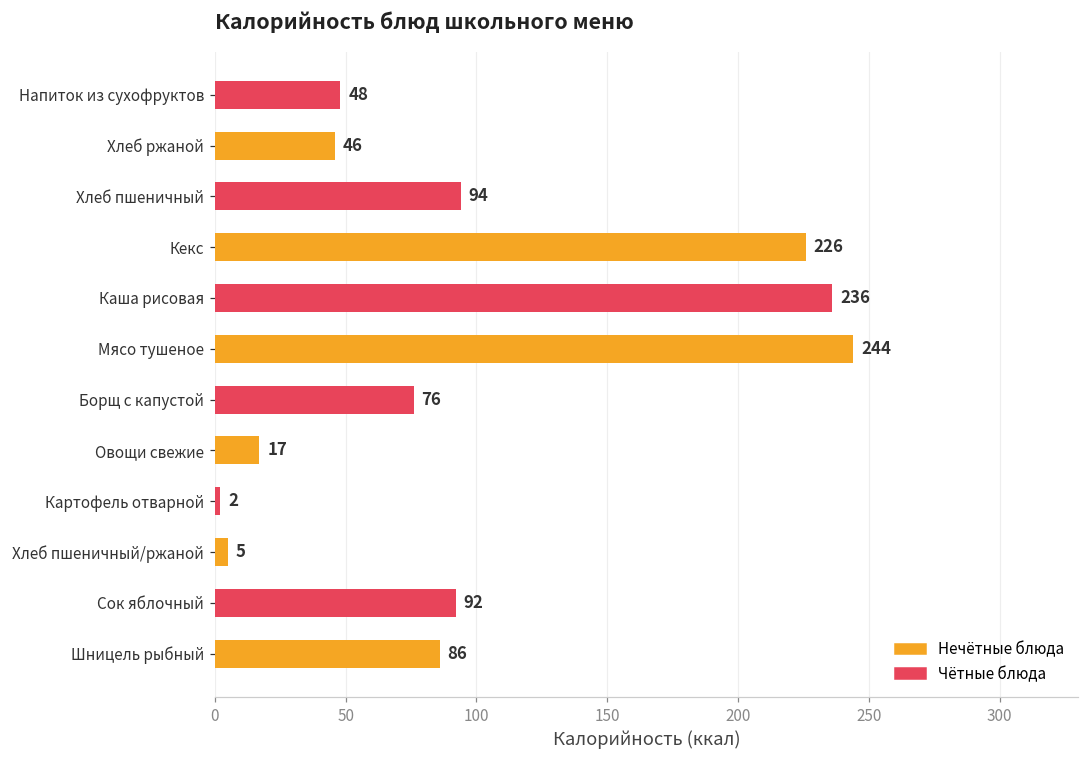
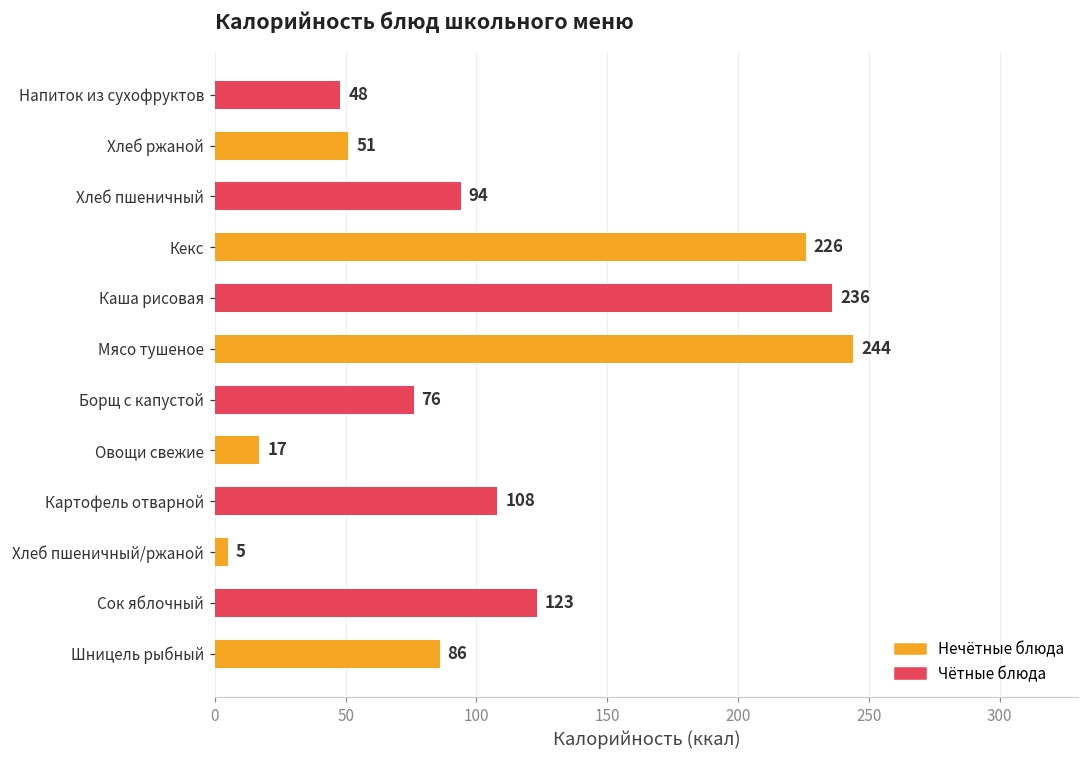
Хлеб ржаной: 46 -> 51
Картофель отварной: 2 -> 108
Сок яблочный: 92 -> 123
